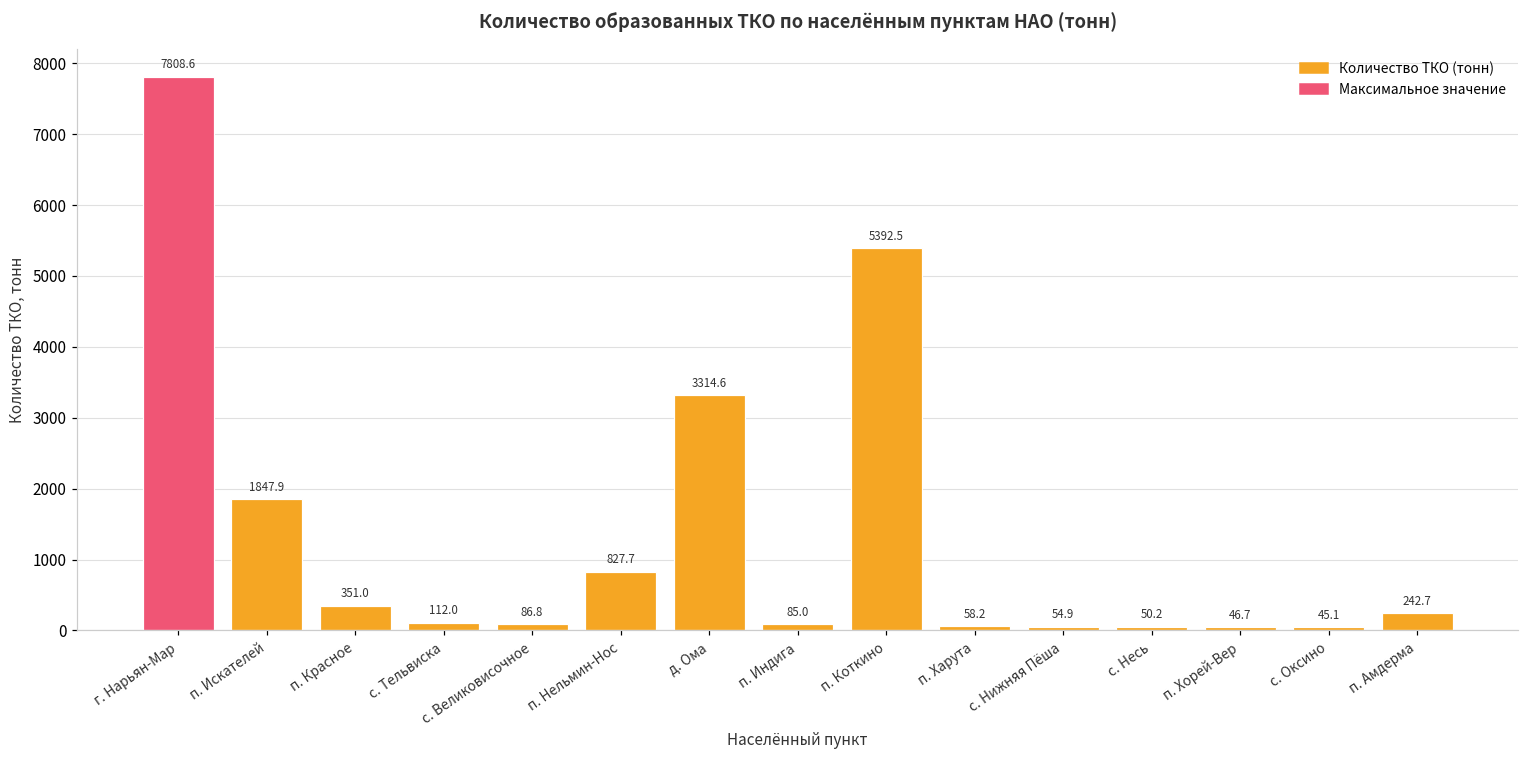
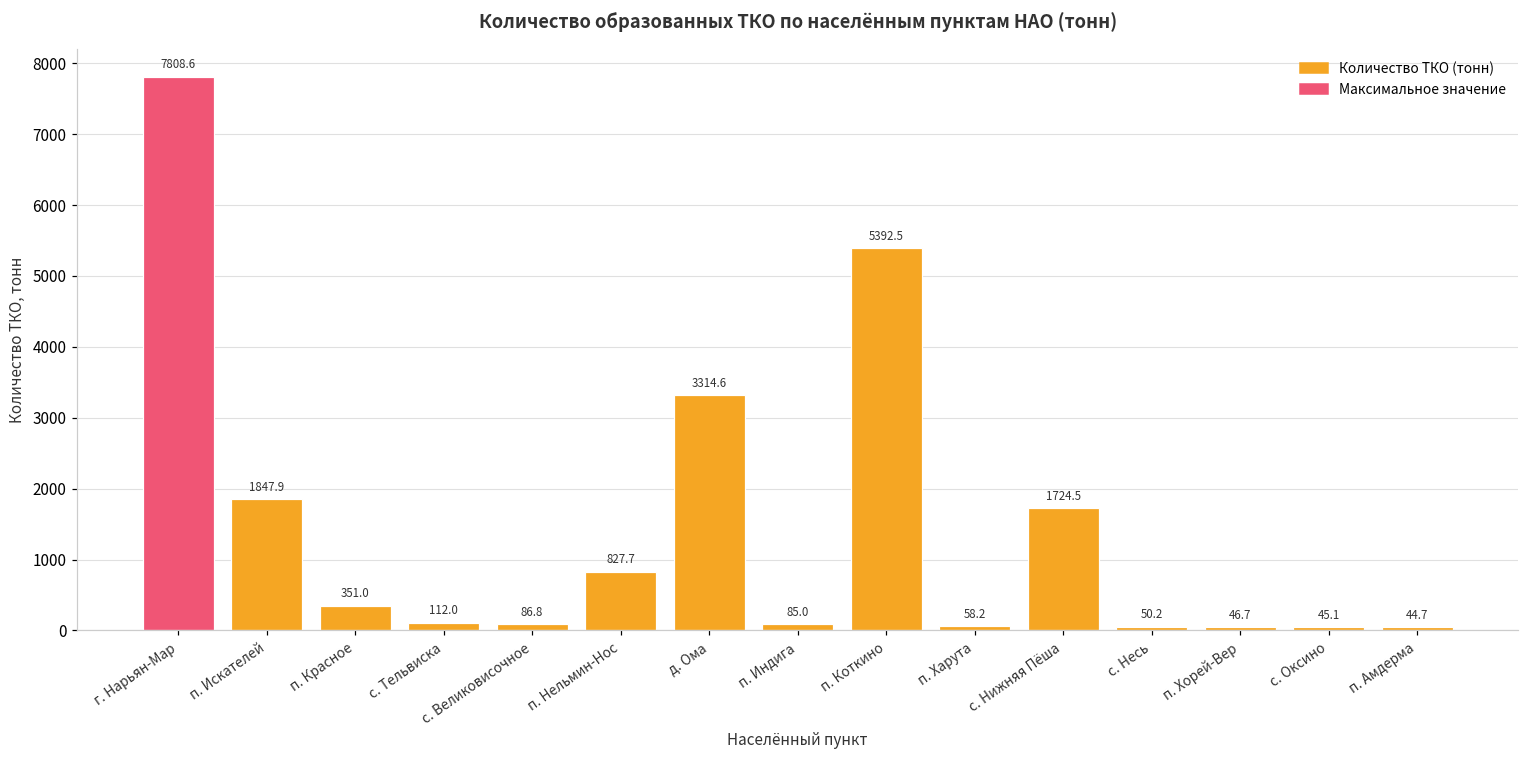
с. Нижняя Пёша: 54.9 -> 1724.5
п. Амдерма: 242.7 -> 44.7
